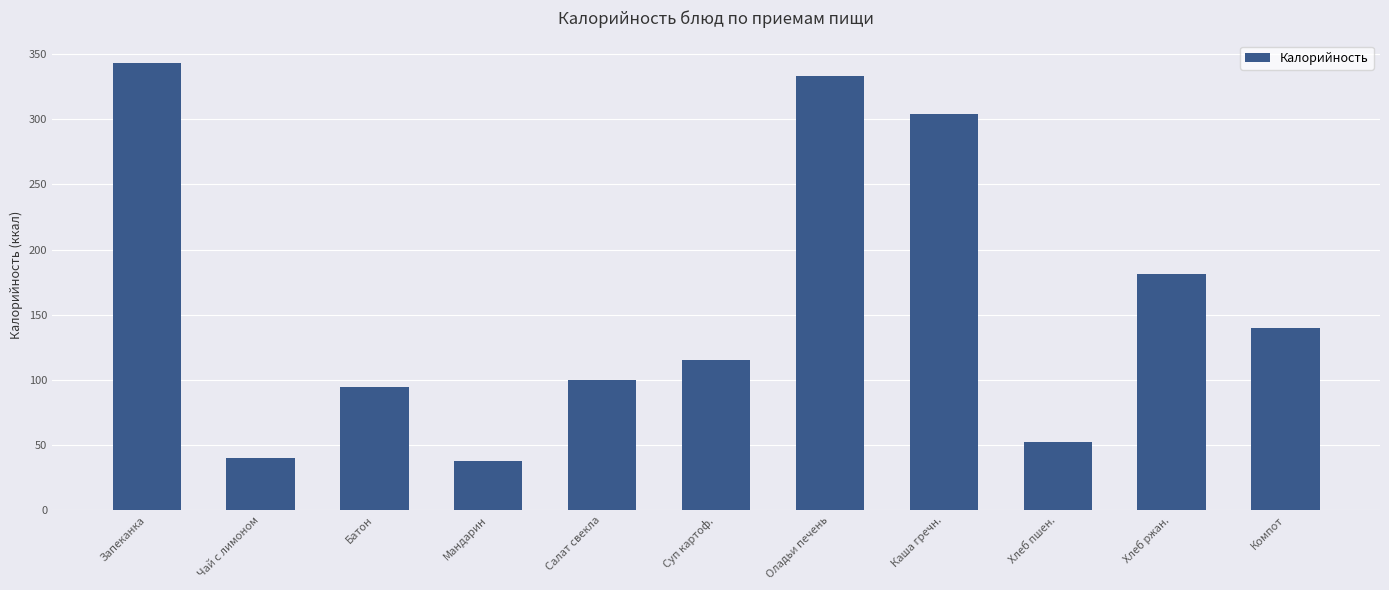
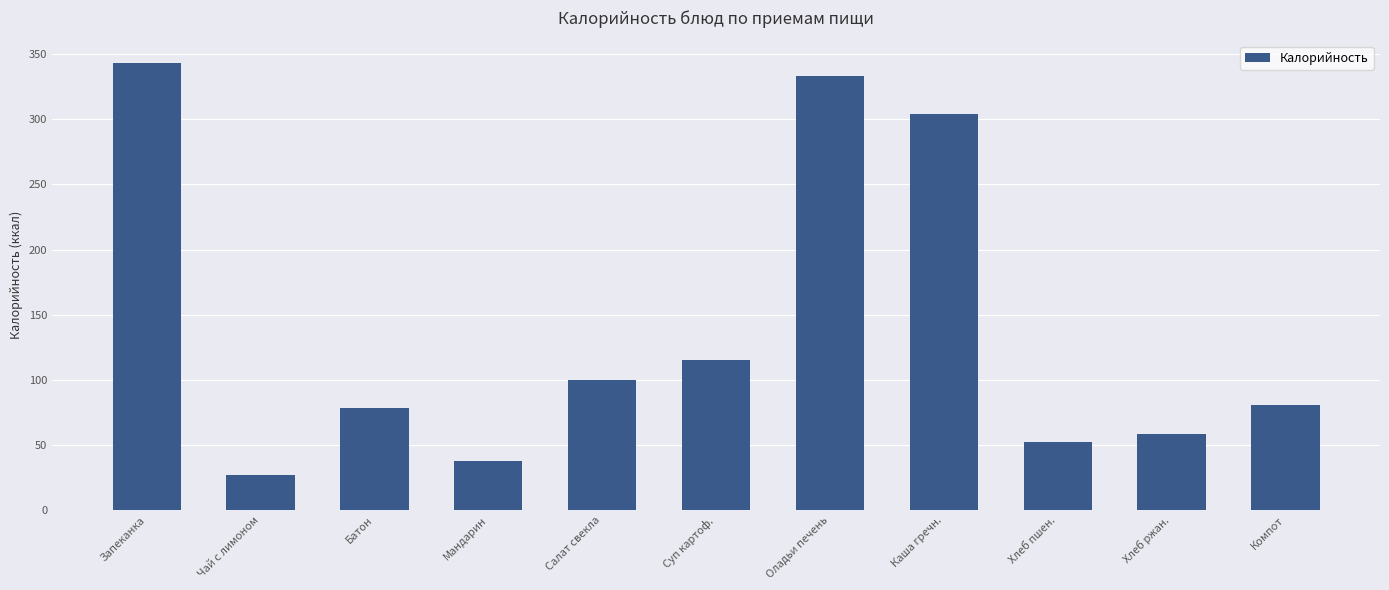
Чай с лимоном: 40 -> 27
Батон: 95 -> 79
Хлеб ржан.: 181 -> 59
Компот: 140 -> 81
